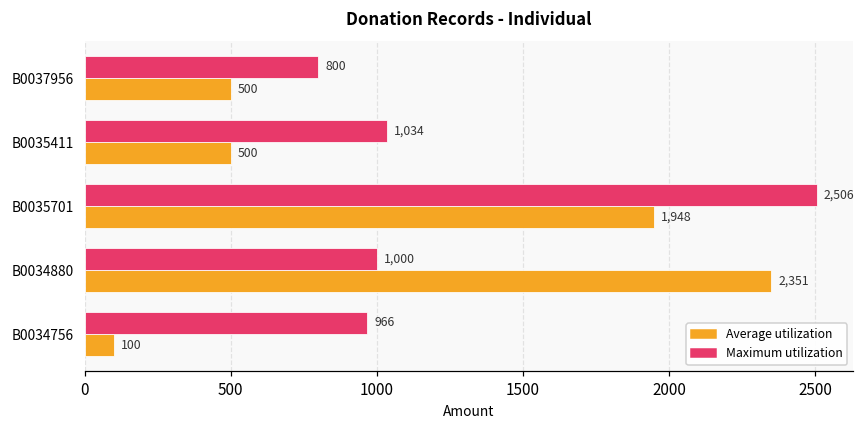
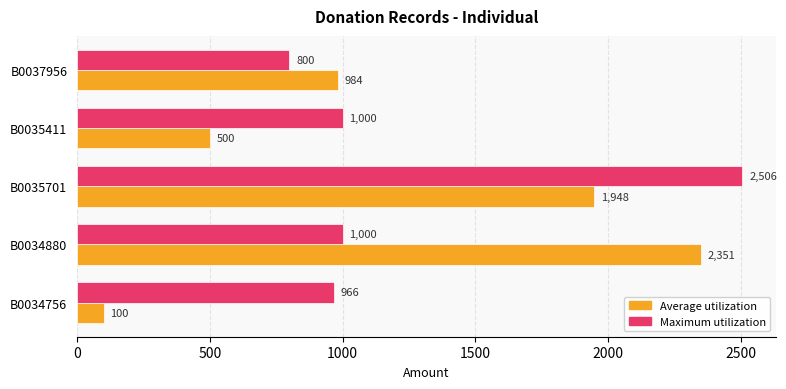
Average utilization, B0037956: 500 -> 984
Maximum utilization, B0035411: 1,034 -> 1,000
